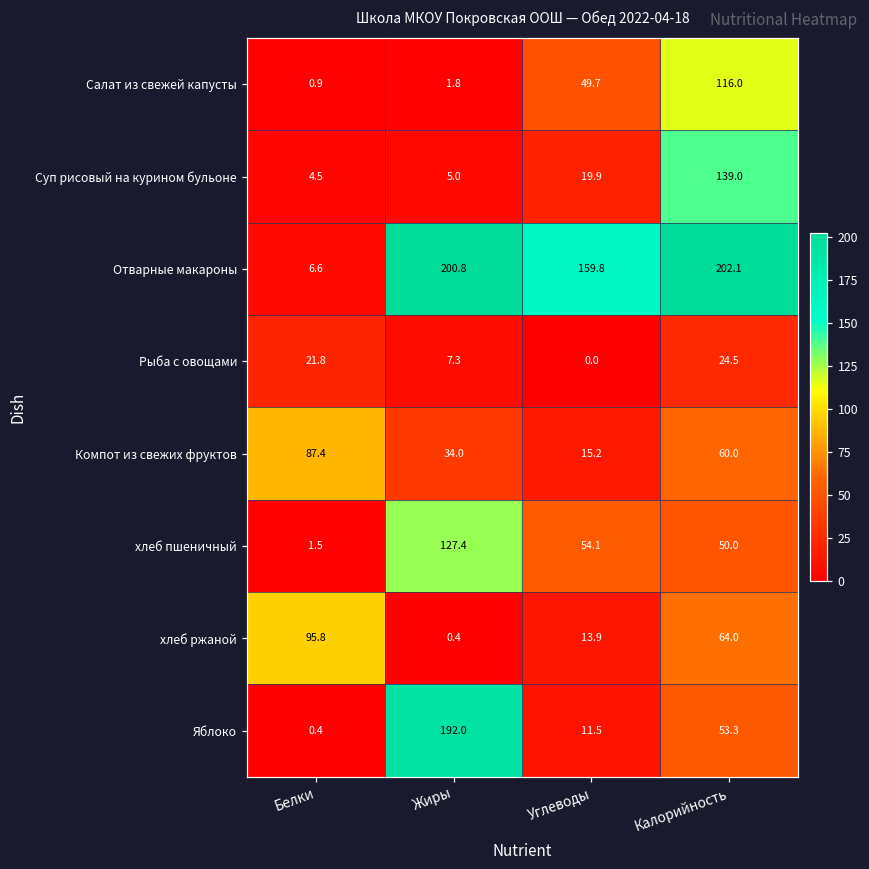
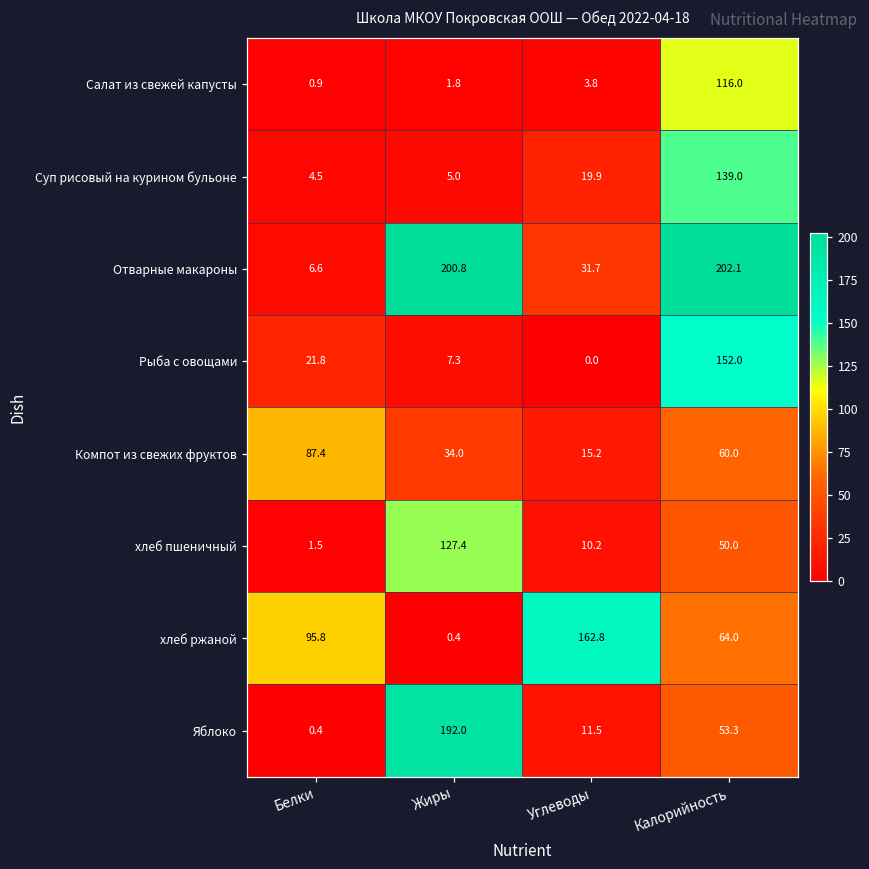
Салат из свежей капусты, Углеводы: 49.7 -> 3.8
Отварные макароны, Углеводы: 159.8 -> 31.7
Рыба с овощами, Калорийность: 24.5 -> 152.0
хлеб пшеничный, Углеводы: 54.1 -> 10.2
хлеб ржаной, Углеводы: 13.9 -> 162.8
